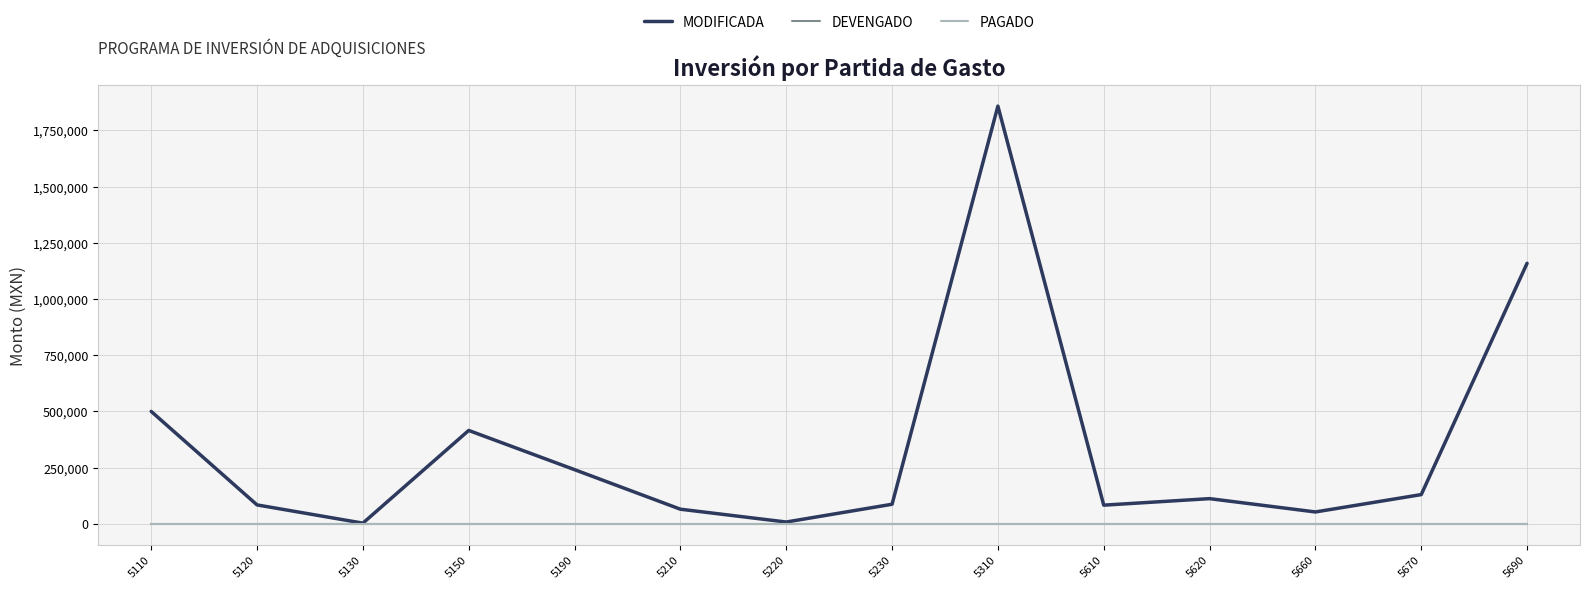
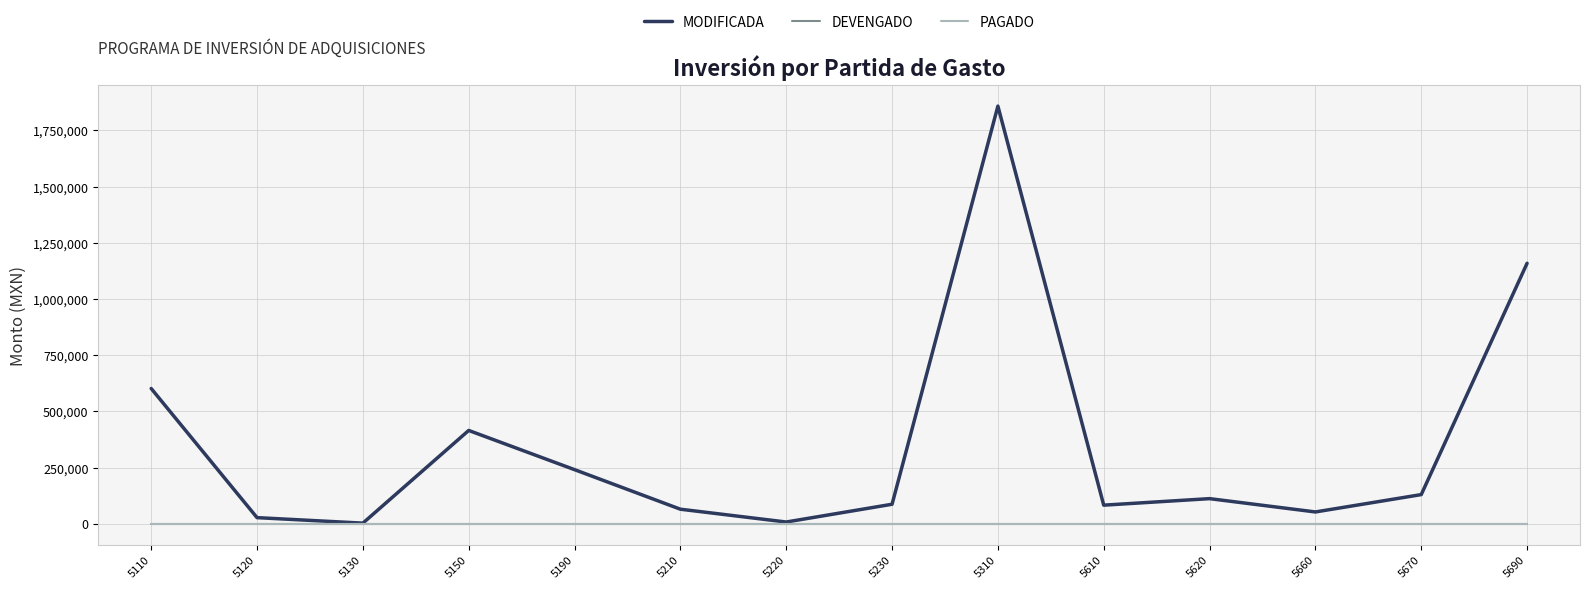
MODIFICADA, 5110: 500,000 -> 600,000
MODIFICADA, 5120: 80,000 -> 30,000
